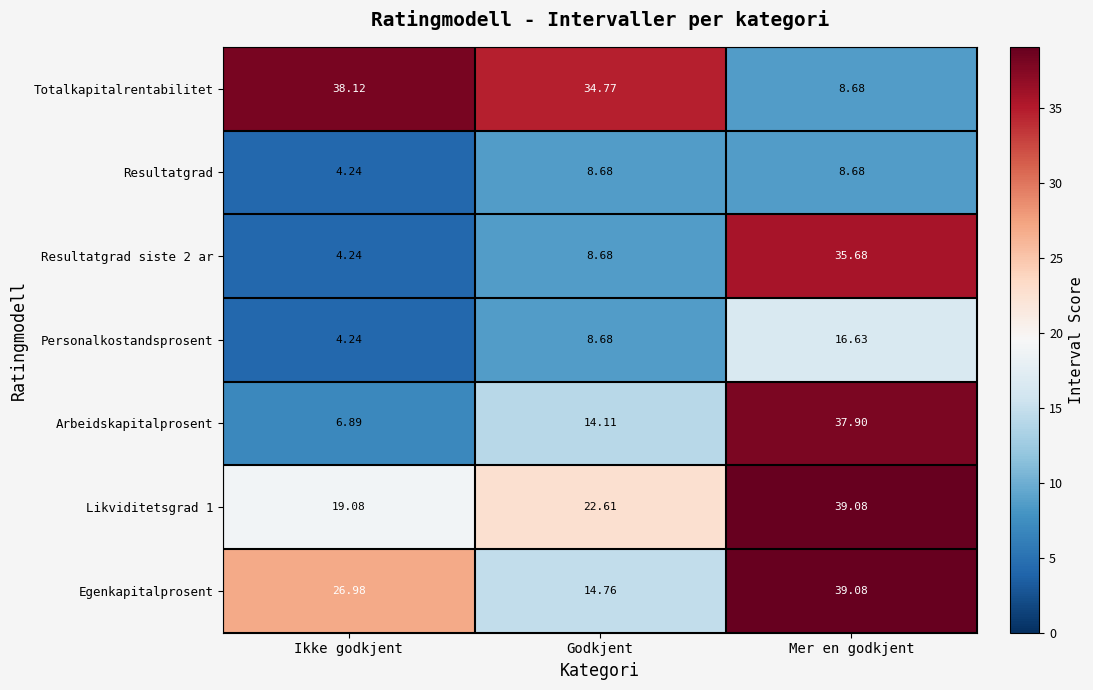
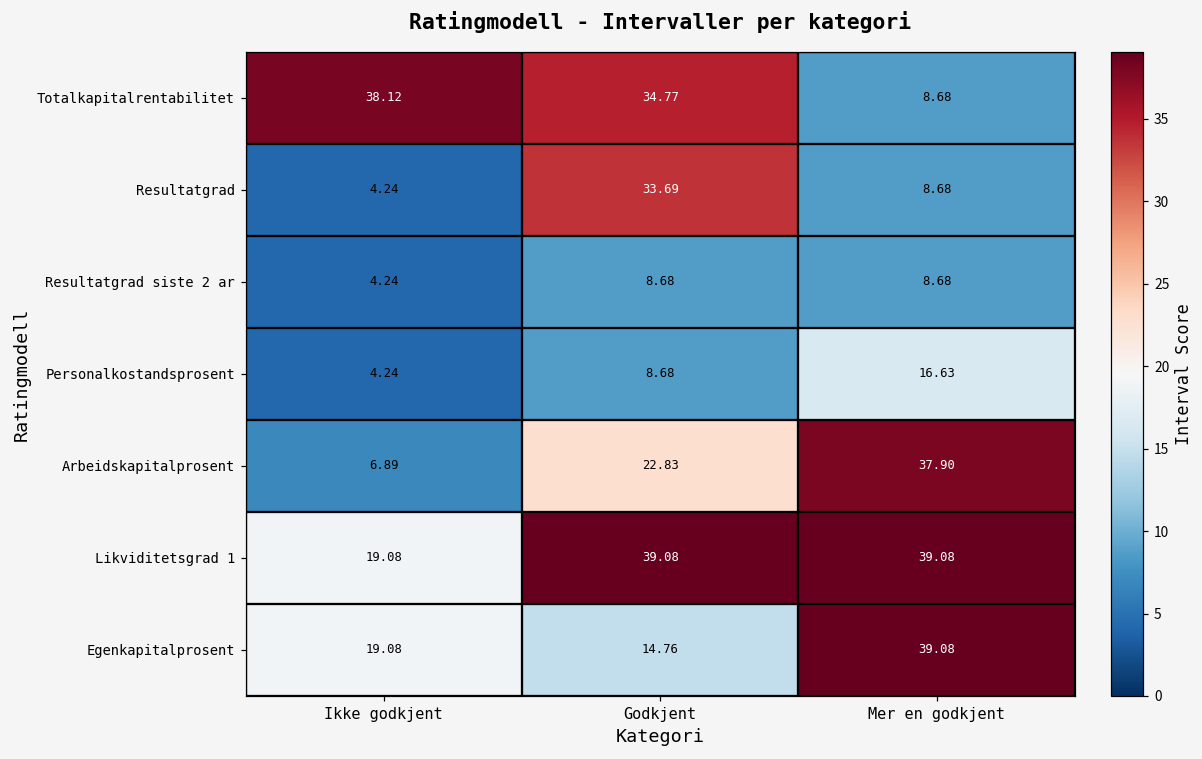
Resultatgrad, Godkjent: 8.68 -> 33.69
Resultatgrad siste 2 ar, Mer en godkjent: 35.68 -> 8.68
Arbeidskapitalprosent, Godkjent: 14.11 -> 22.83
Likviditetsgrad 1, Godkjent: 22.61 -> 39.08
Egenkapitalprosent, Ikke godkjent: 26.98 -> 19.08
